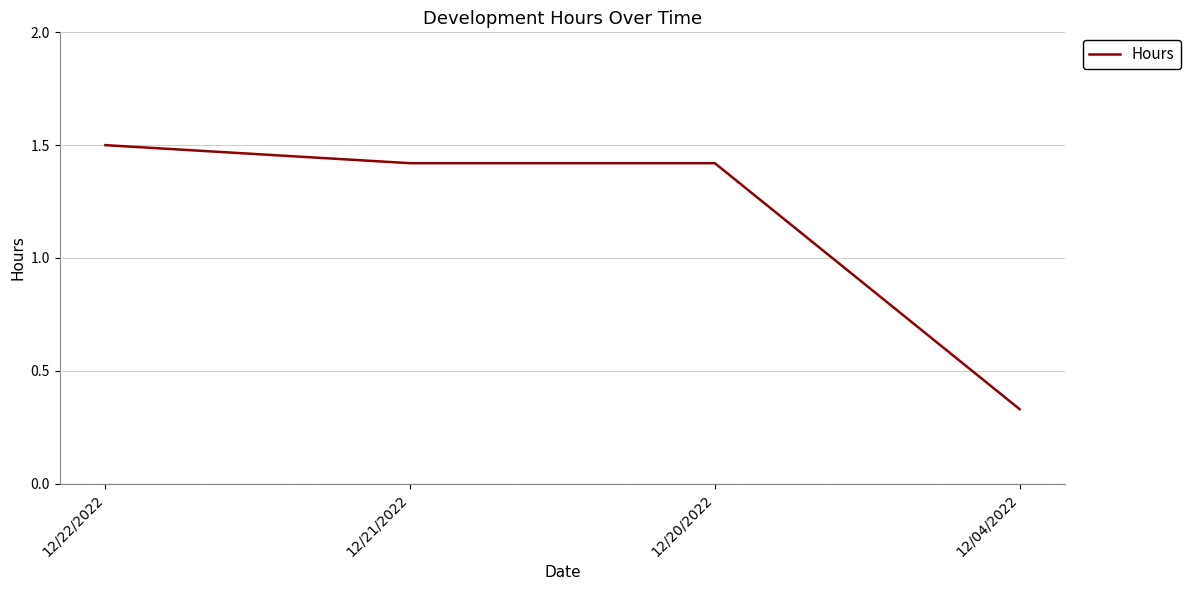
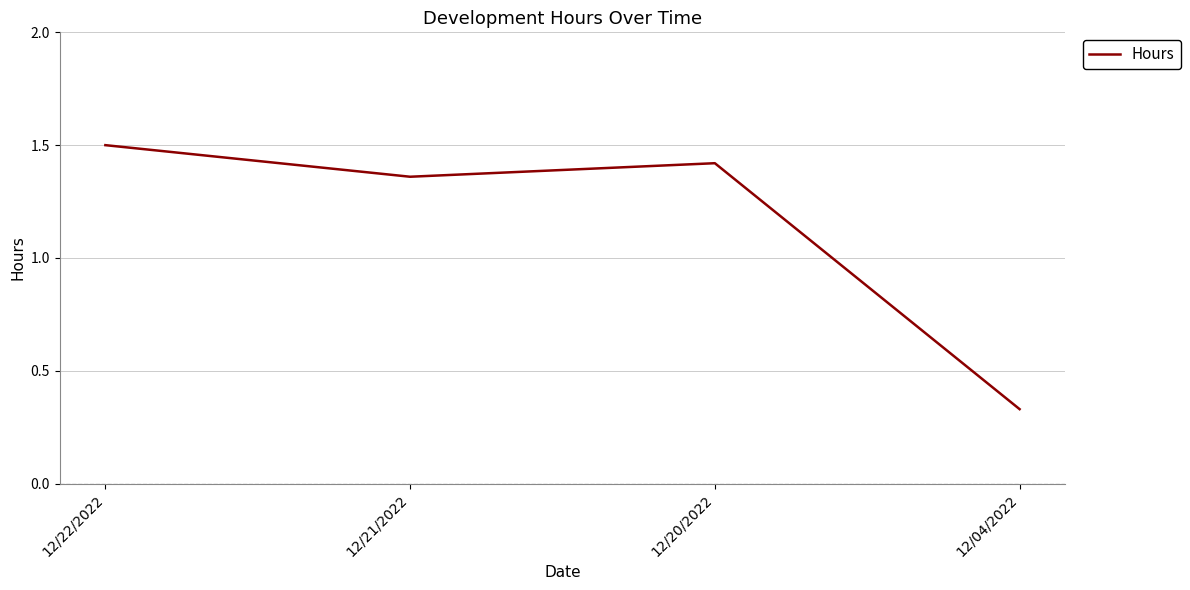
12/21/2022: 1.42 -> 1.36
